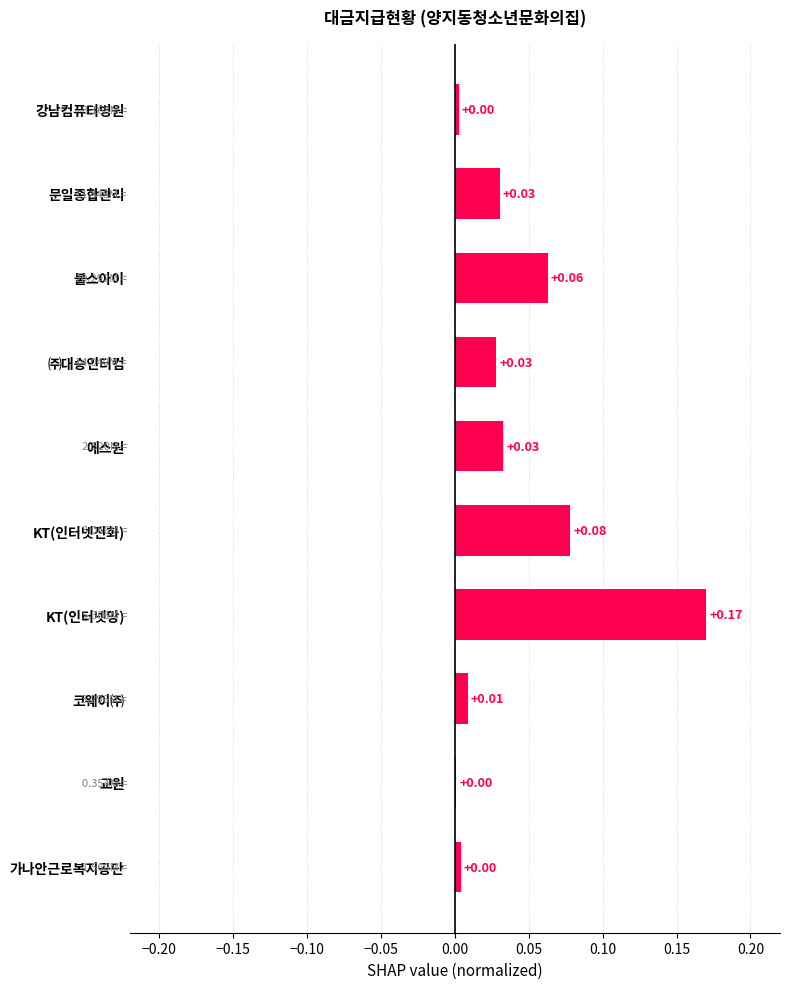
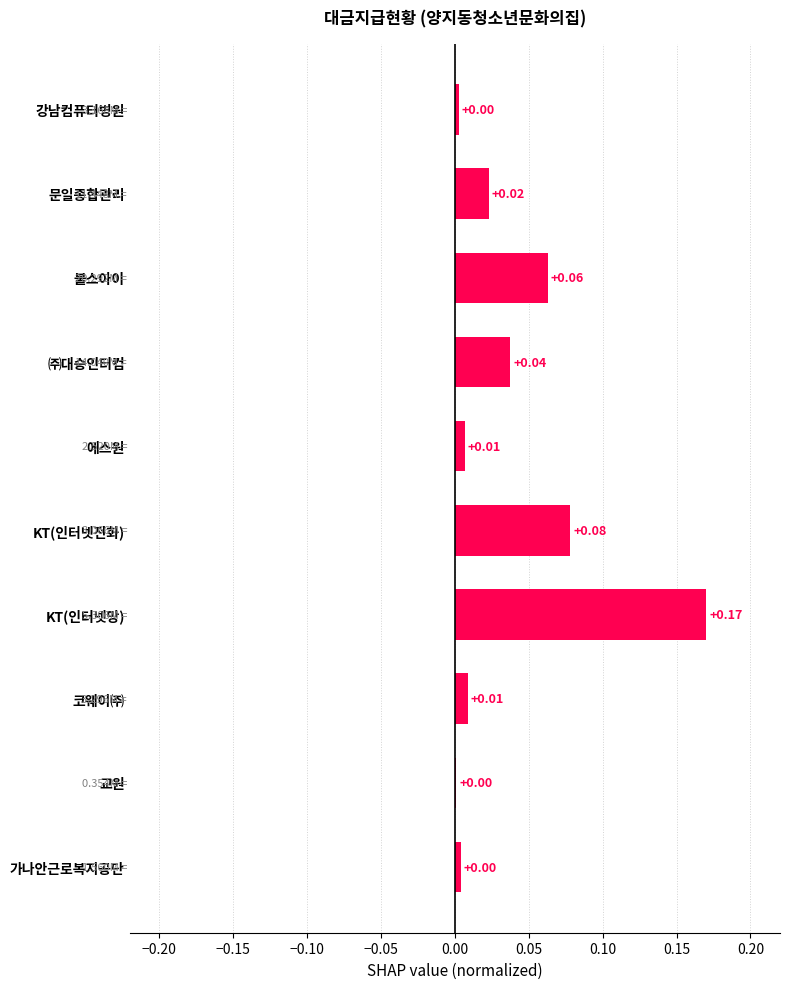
문일종합관리: +0.03 -> +0.02
㈜대승인터컴: +0.03 -> +0.04
에스원: +0.03 -> +0.01
